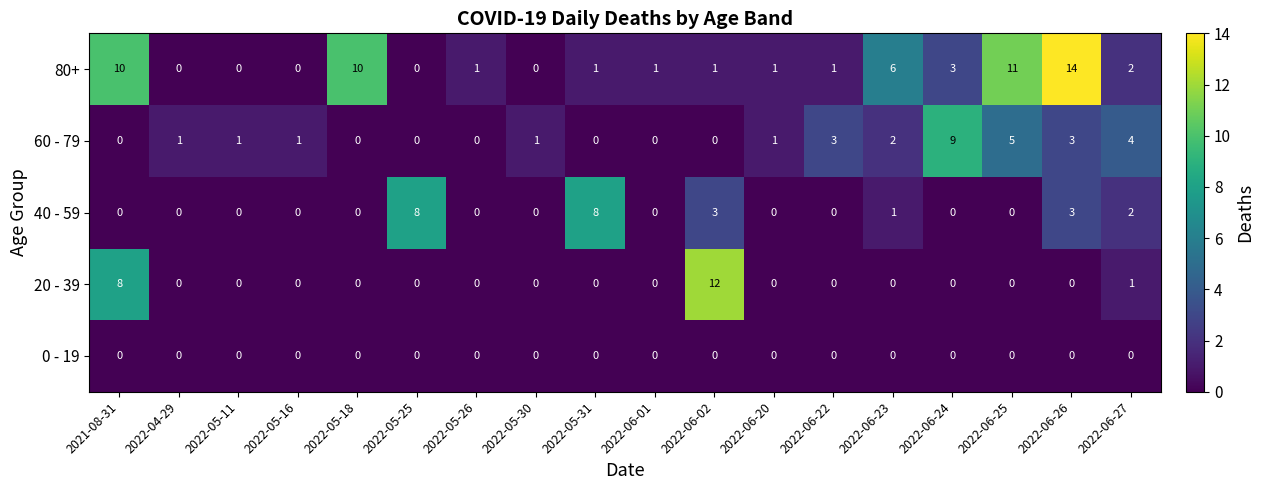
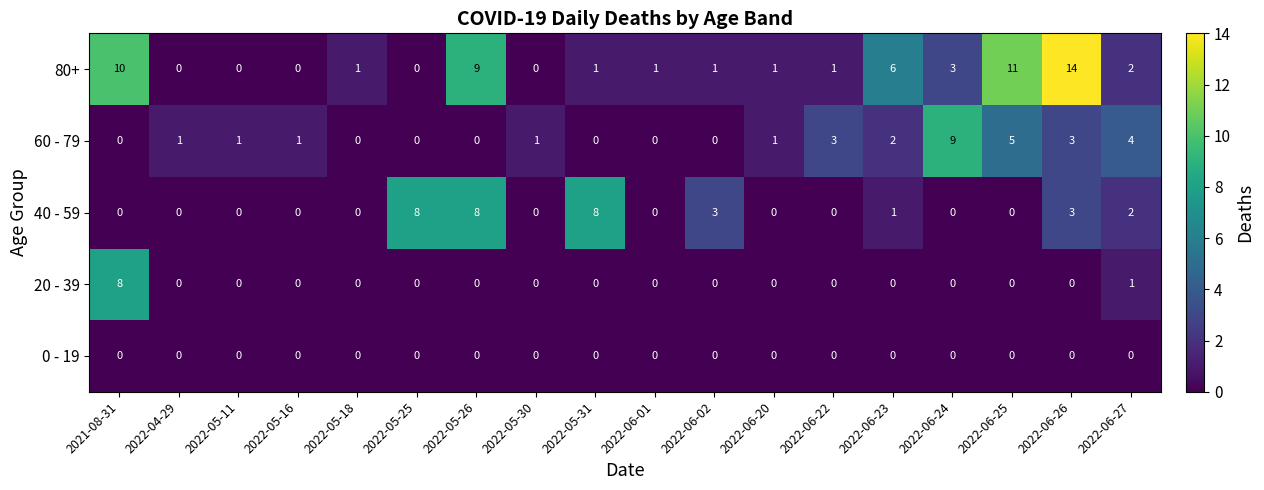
80+, 2022-05-18: 10 -> 1
80+, 2022-05-26: 1 -> 9
40 - 59, 2022-05-26: 0 -> 8
20 - 39, 2022-06-02: 12 -> 0
